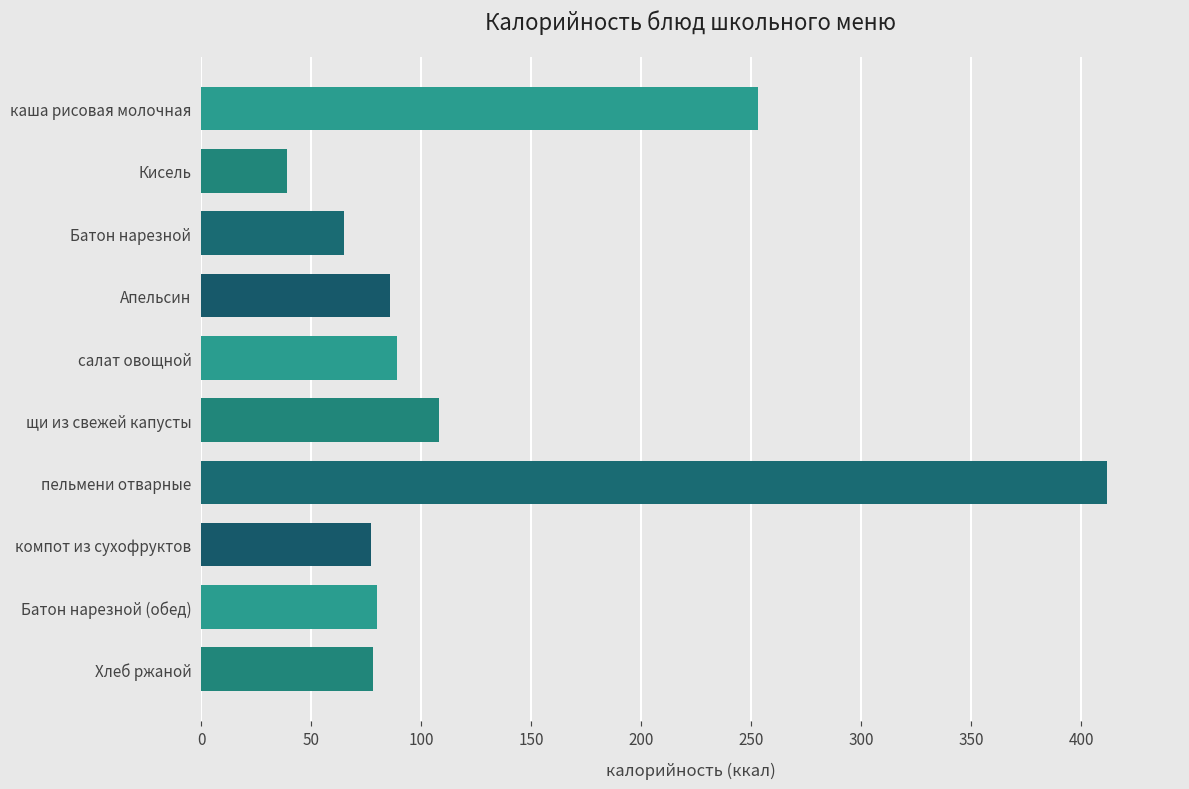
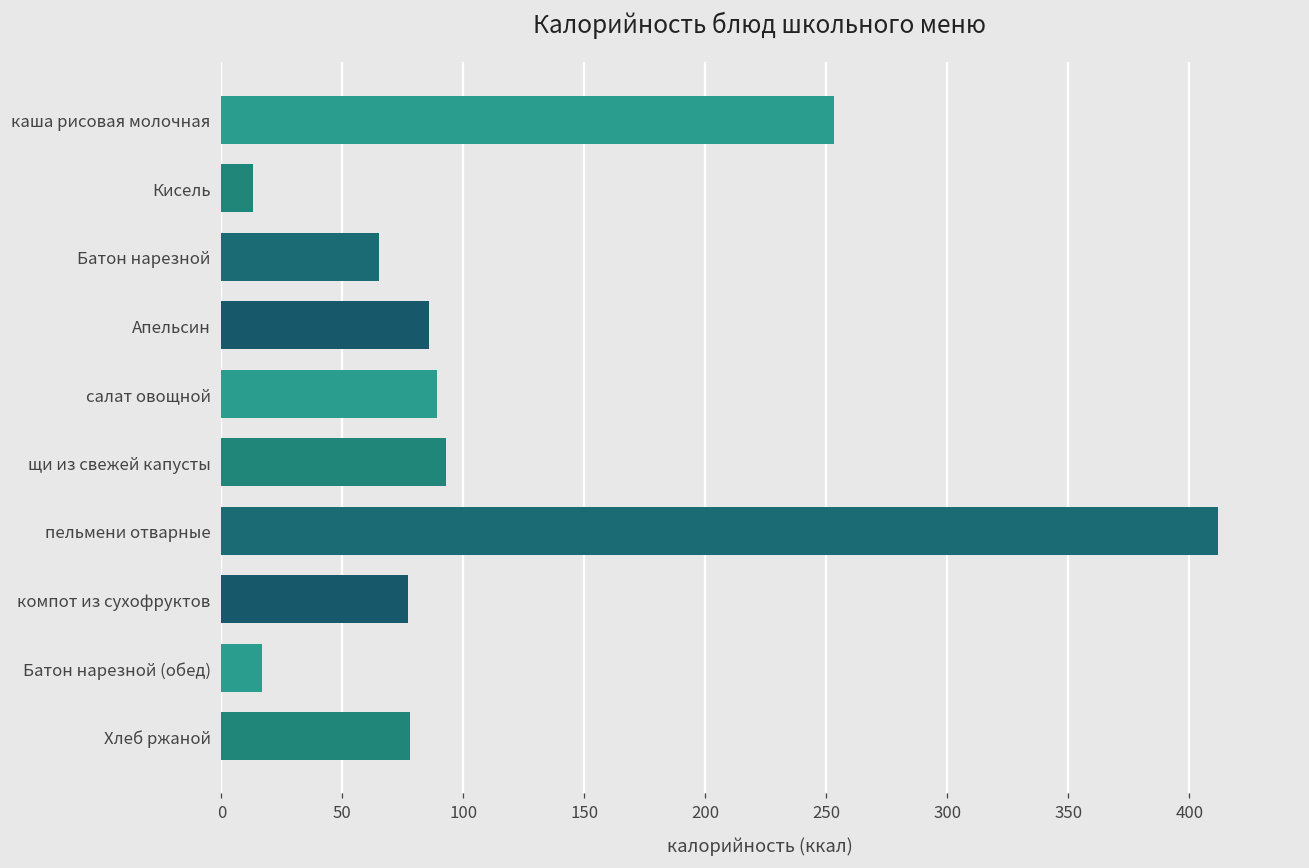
Кисель: 39 -> 13
щи из свежей капусты: 108 -> 93
Батон нарезной (обед): 80 -> 17
